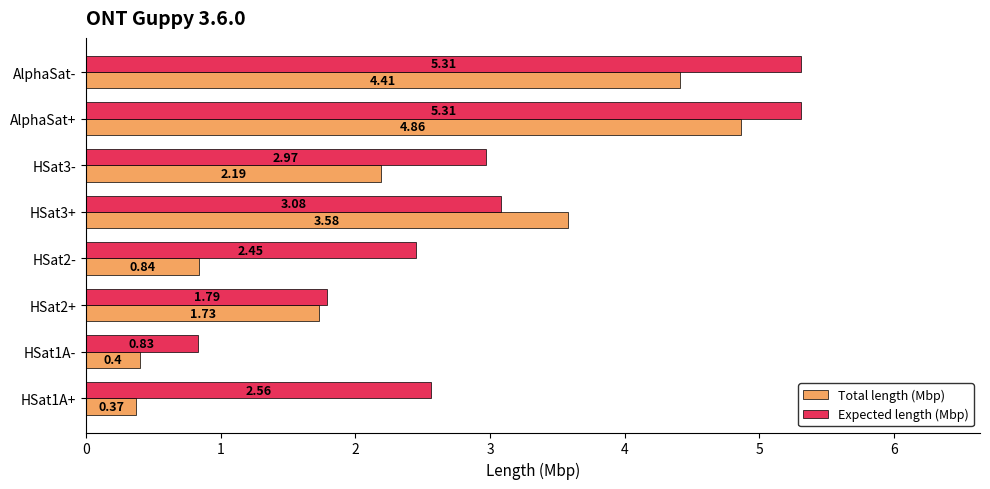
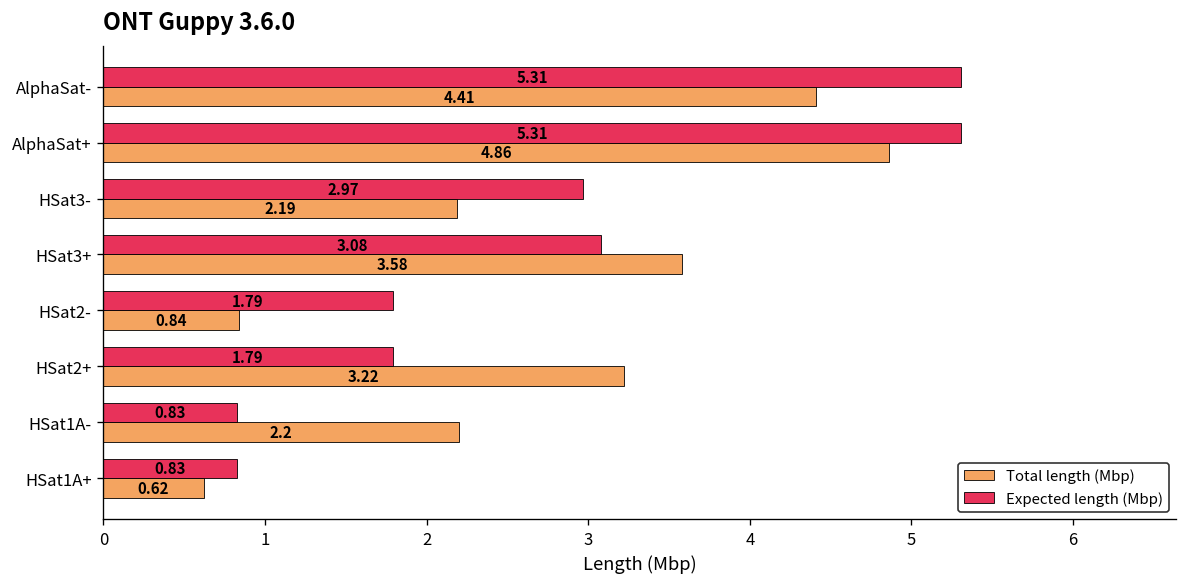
Expected length (Mbp), HSat2-: 2.45 -> 1.79
Total length (Mbp), HSat2+: 1.73 -> 3.22
Total length (Mbp), HSat1A-: 0.4 -> 2.2
Expected length (Mbp), HSat1A+: 2.56 -> 0.83
Total length (Mbp), HSat1A+: 0.37 -> 0.62
